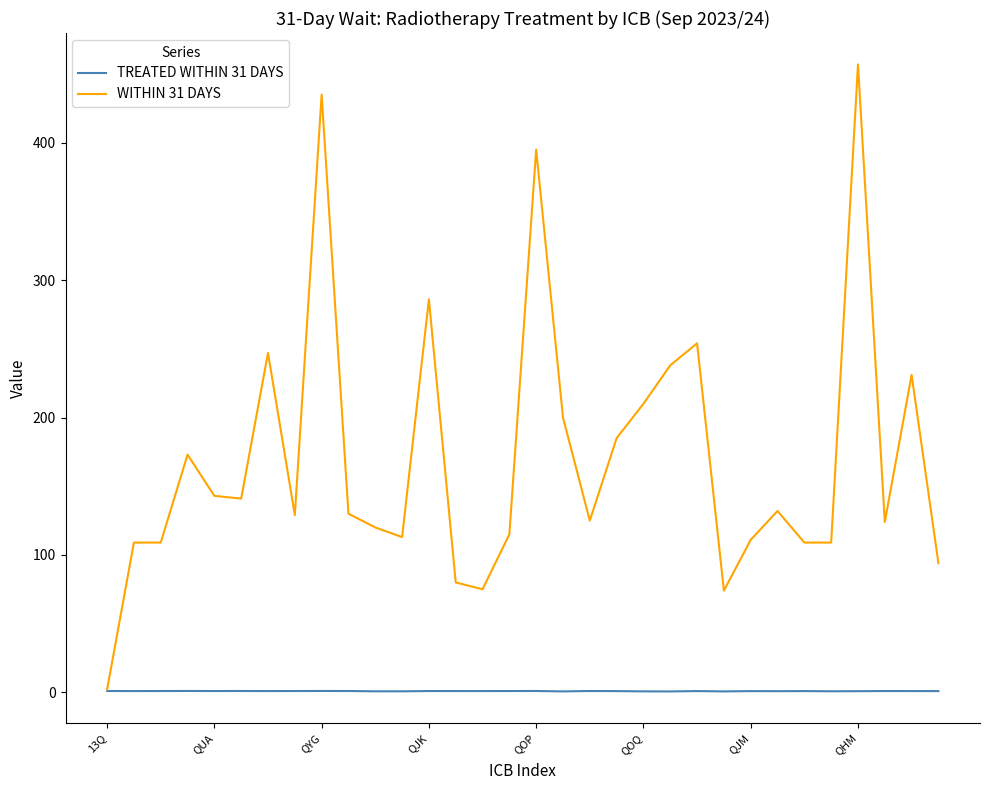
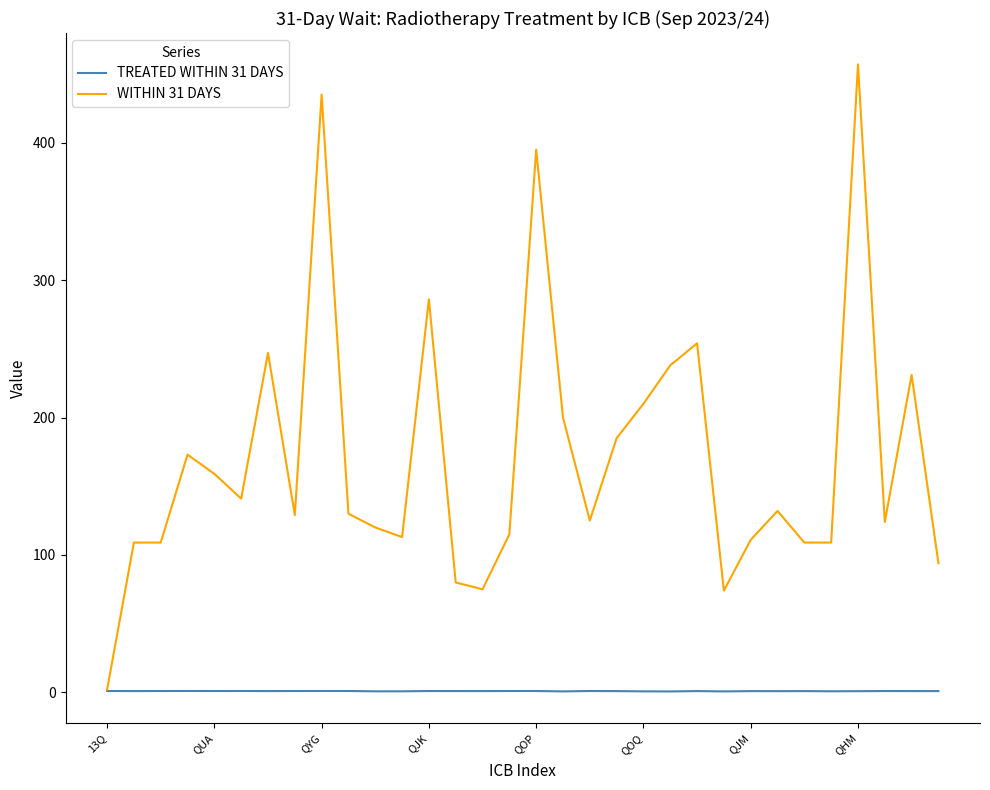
WITHIN 31 DAYS, QUA: 143 -> 159
